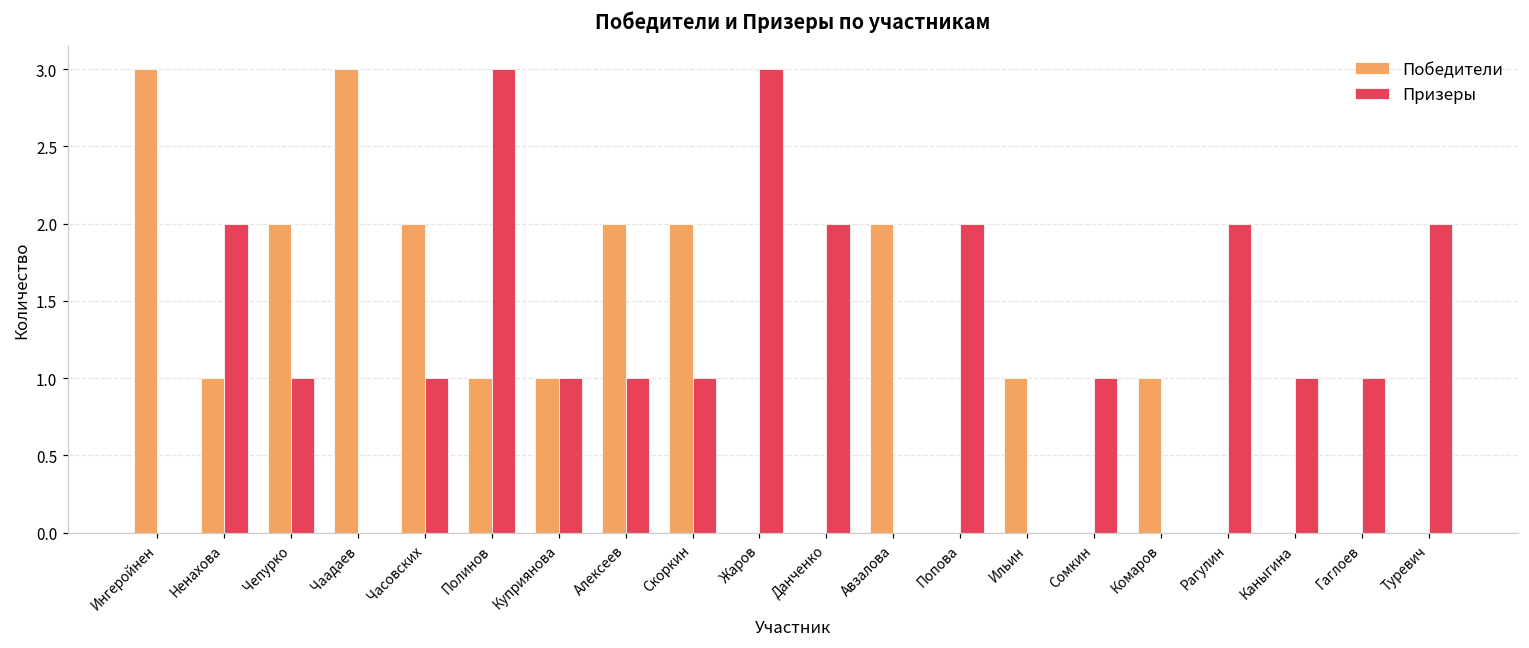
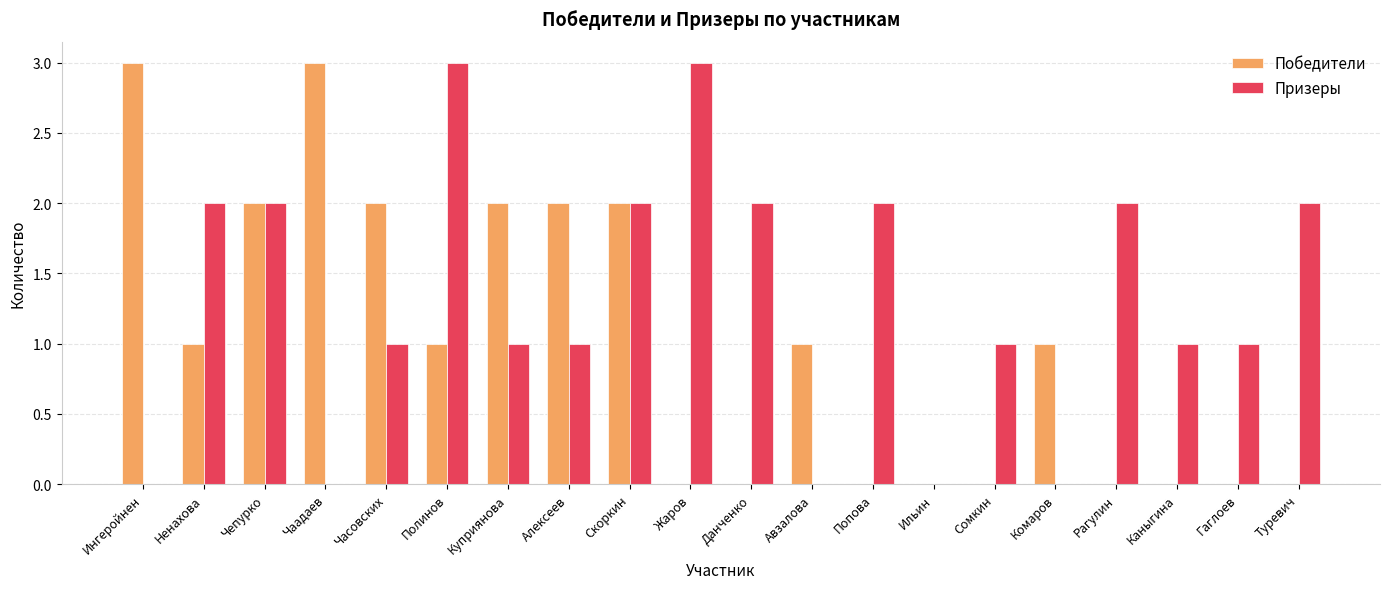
Призеры, Чепурко: 1 -> 2
Победители, Куприянова: 1 -> 2
Призеры, Скоркин: 1 -> 2
Победители, Авзалова: 2 -> 1
Победители, Ильин: 1 -> 0
